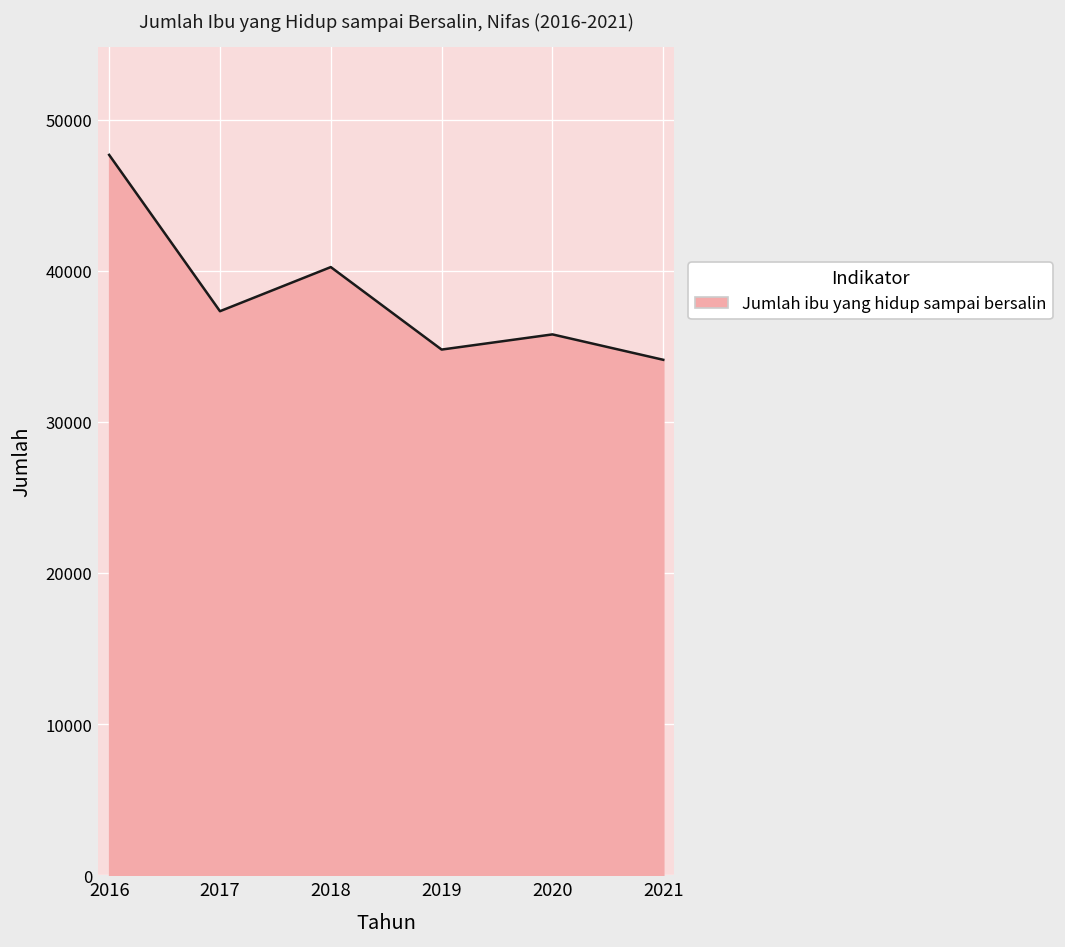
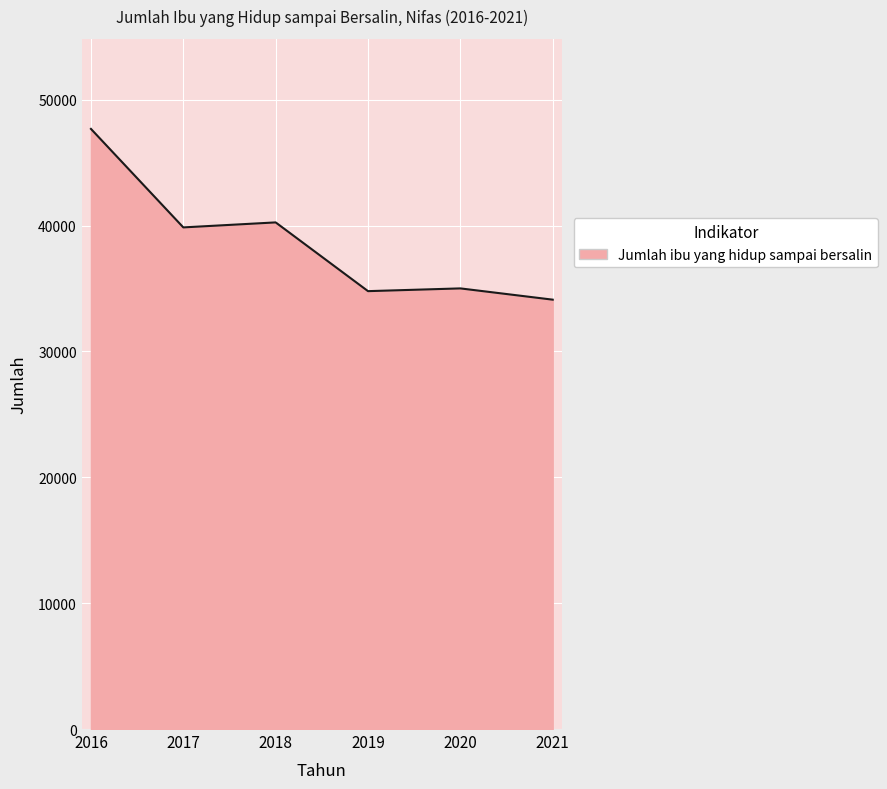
2017: 37300 -> 39900
2020: 35800 -> 35000
